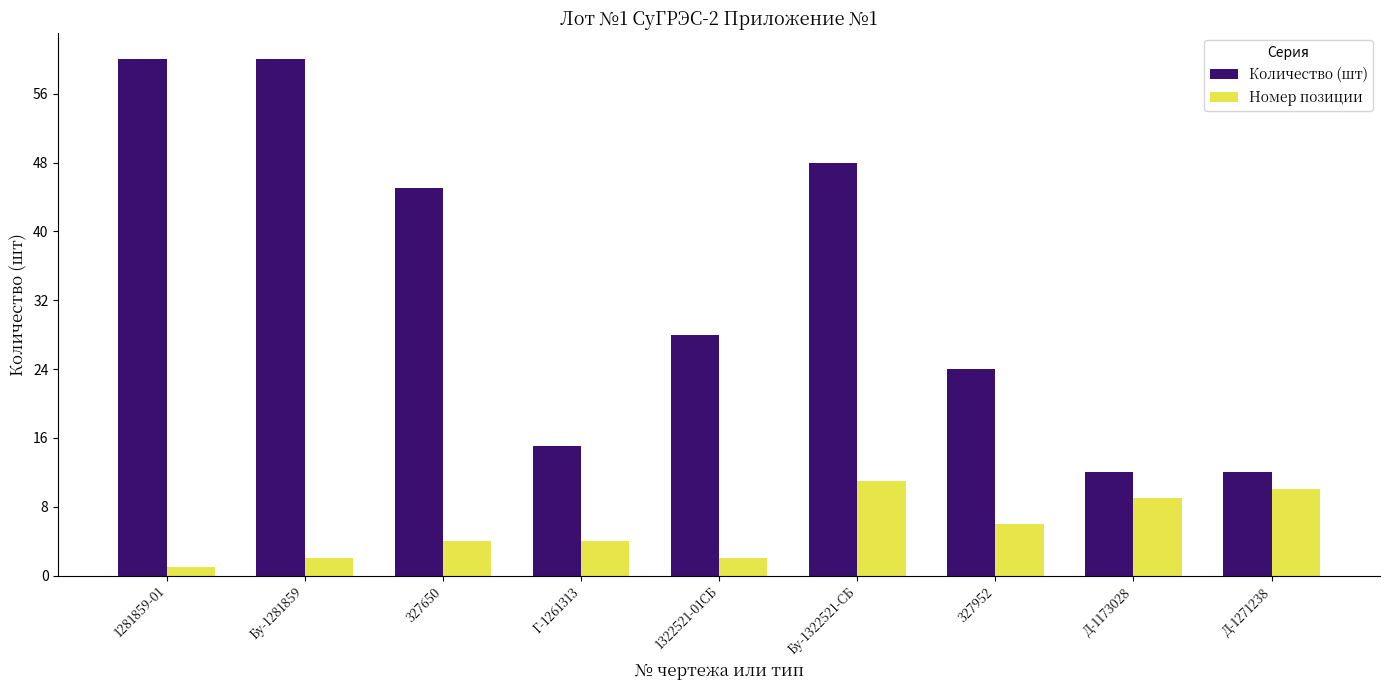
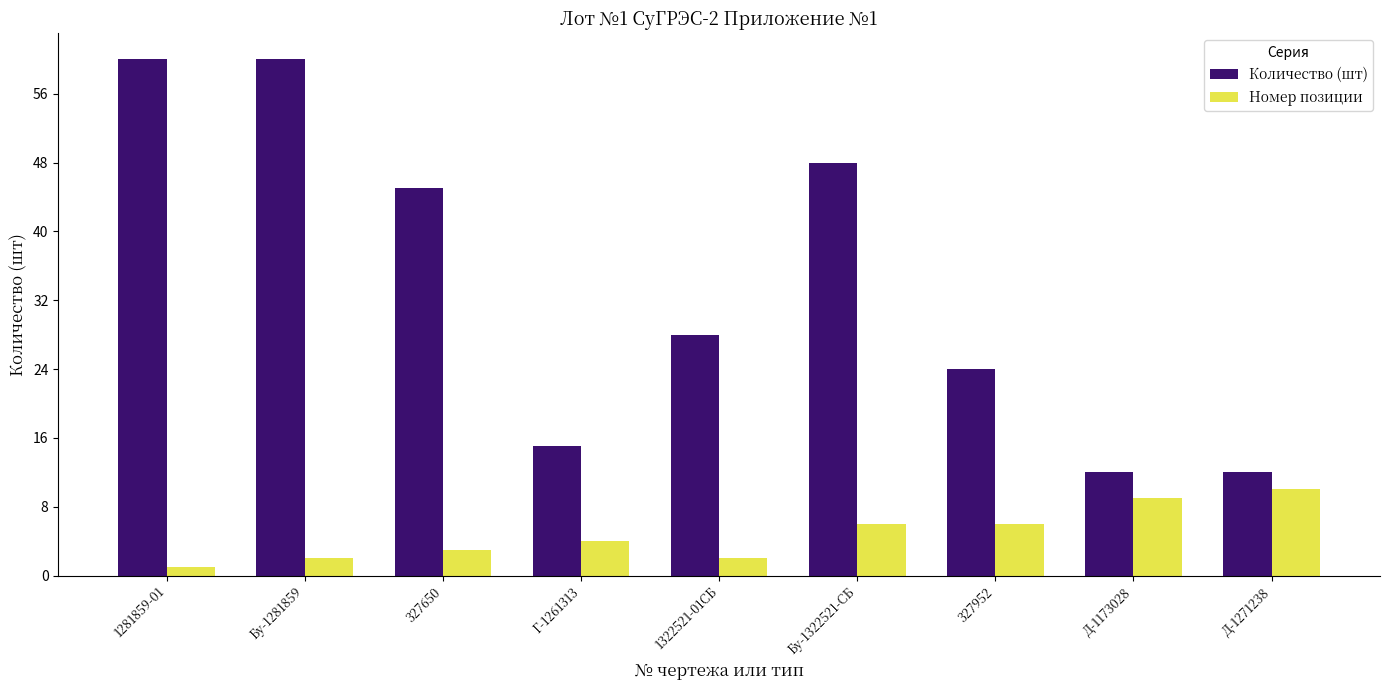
Номер позиции, 327650: 4 -> 3
Номер позиции, Бу-1322521-СБ: 11 -> 6
